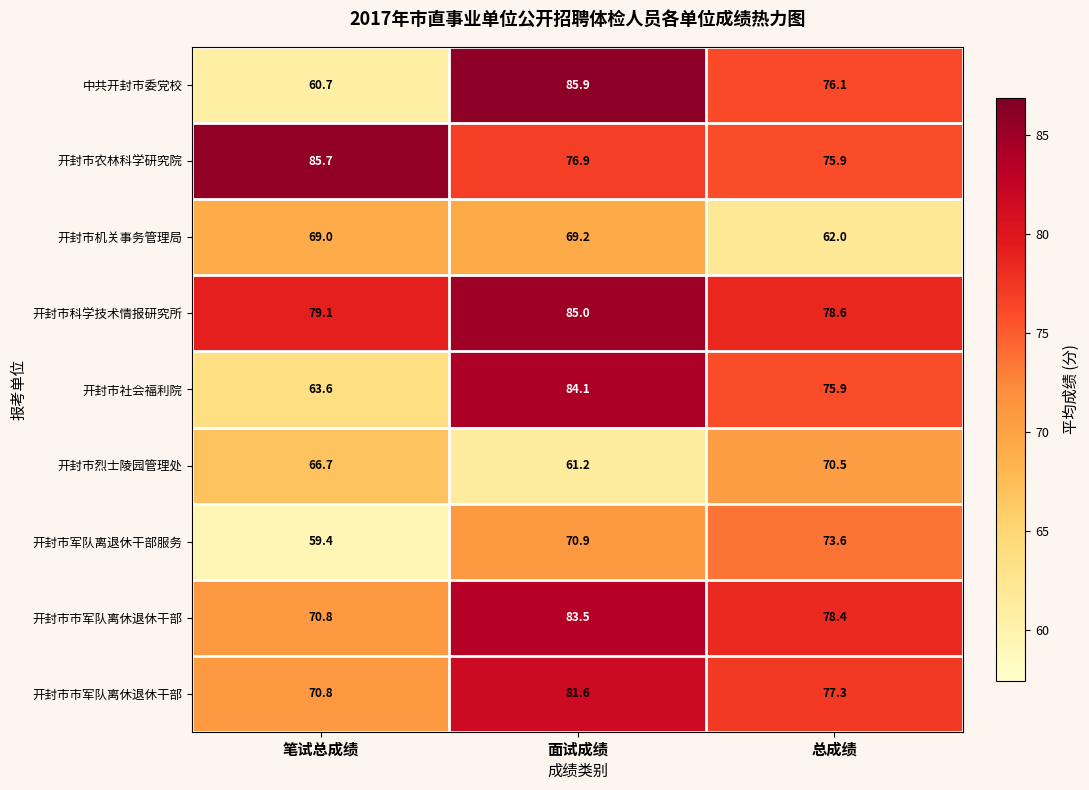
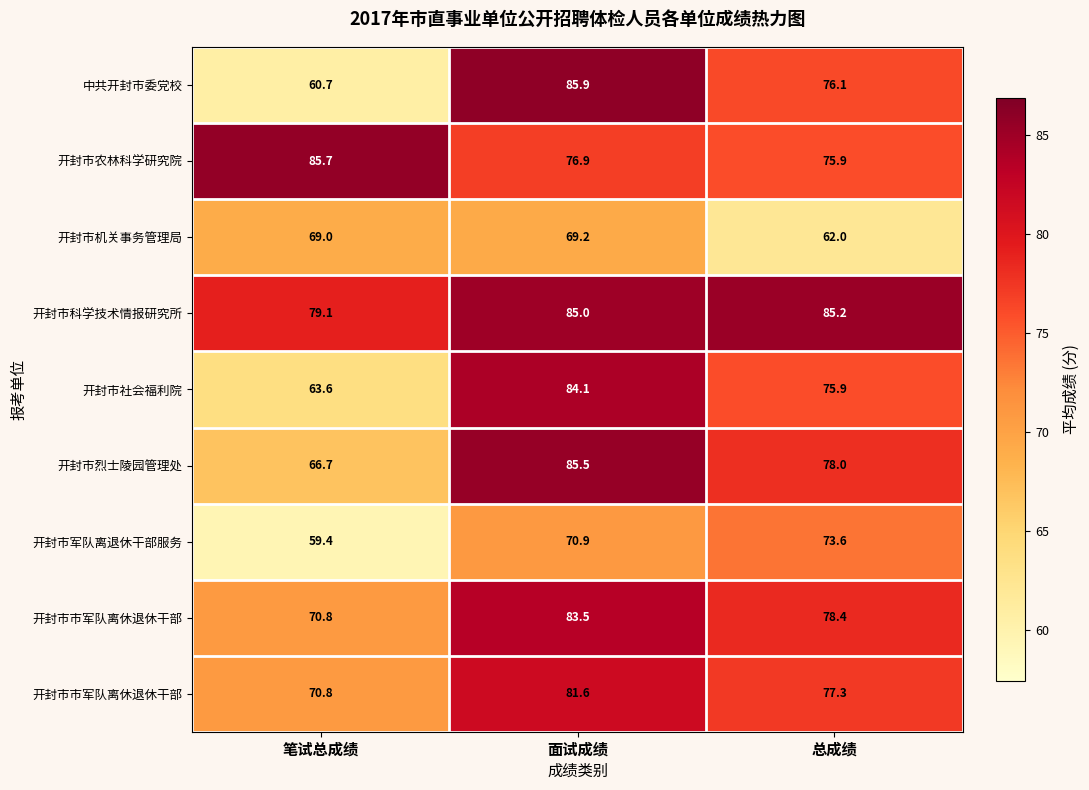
开封市科学技术情报研究所, 总成绩: 78.6 -> 85.2
开封市烈士陵园管理处, 面试成绩: 61.2 -> 85.5
开封市烈士陵园管理处, 总成绩: 70.5 -> 78.0
